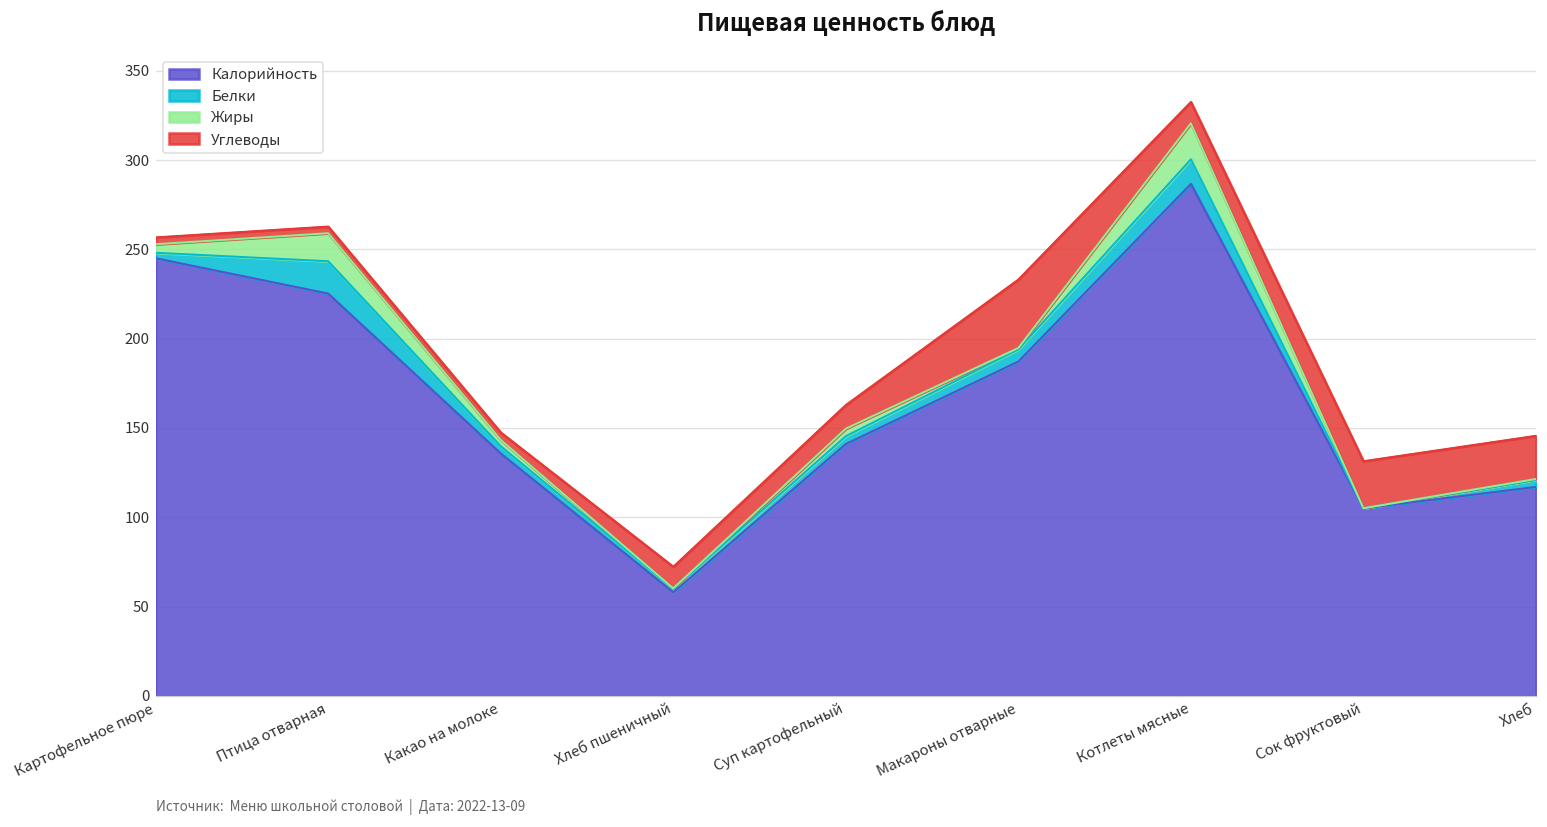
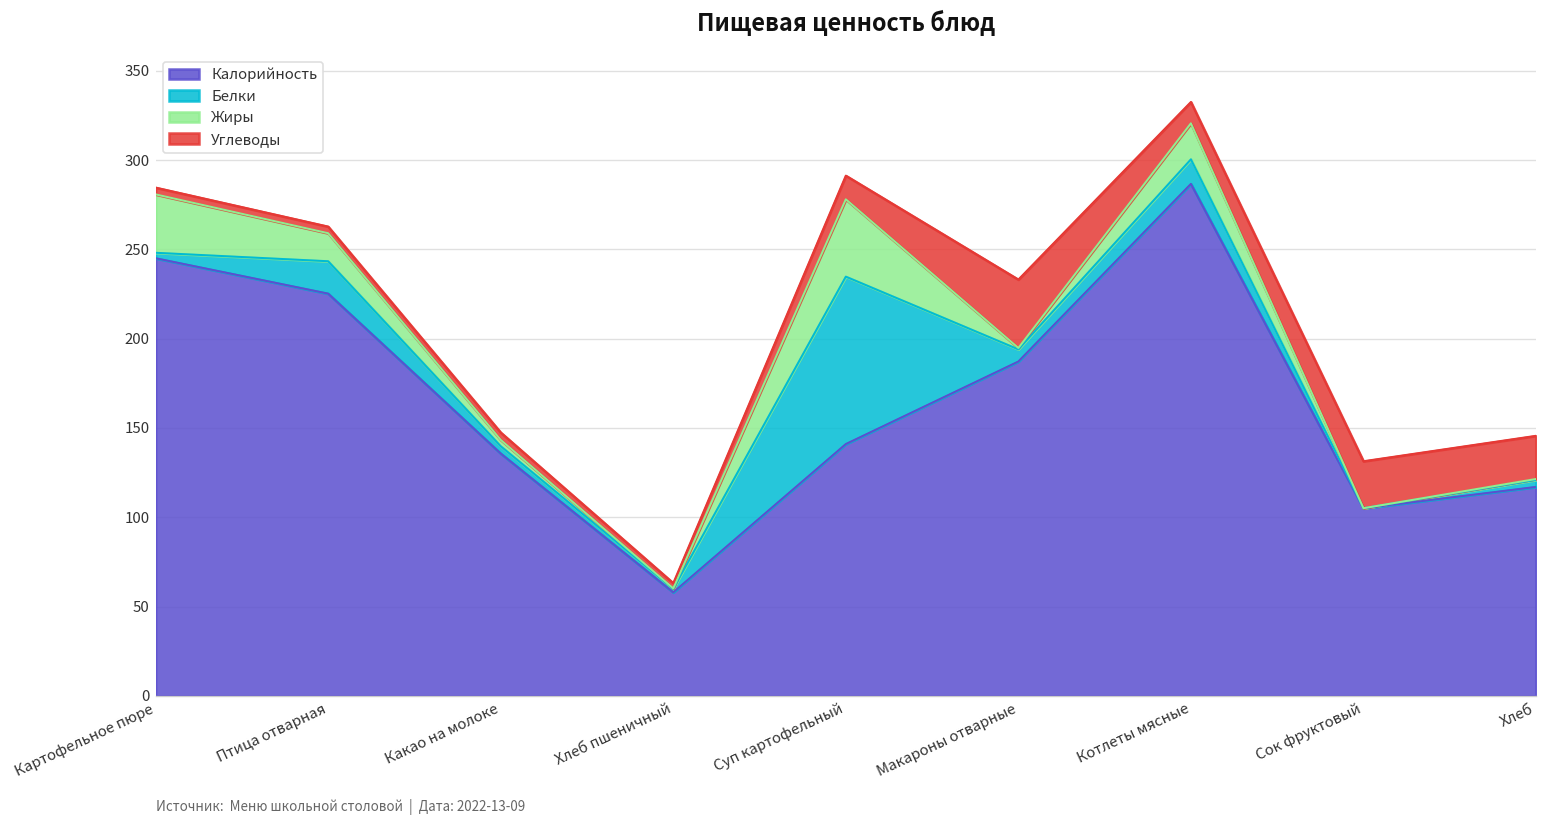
Жиры, Картофельное пюре: 5 -> 33
Углеводы, Хлеб пшеничный: 12 -> 3
Белки, Суп картофельный: 4 -> 94
Жиры, Суп картофельный: 4 -> 43
